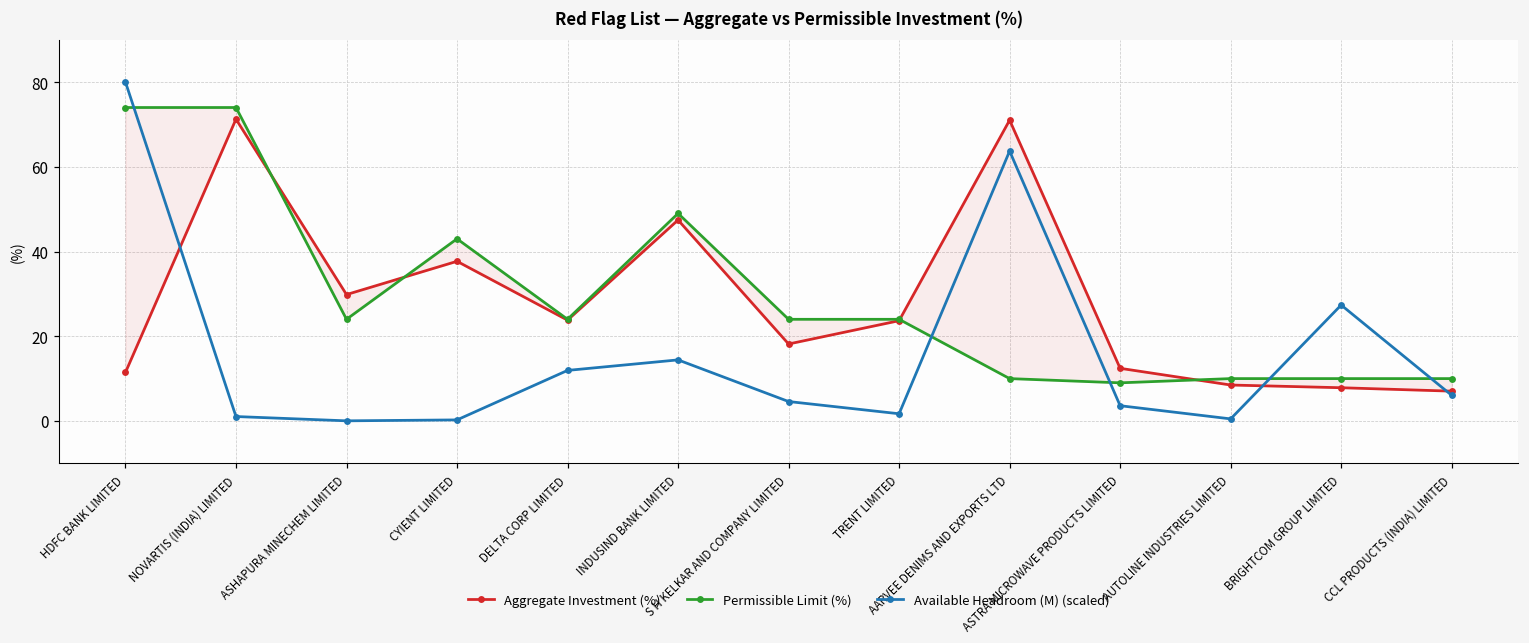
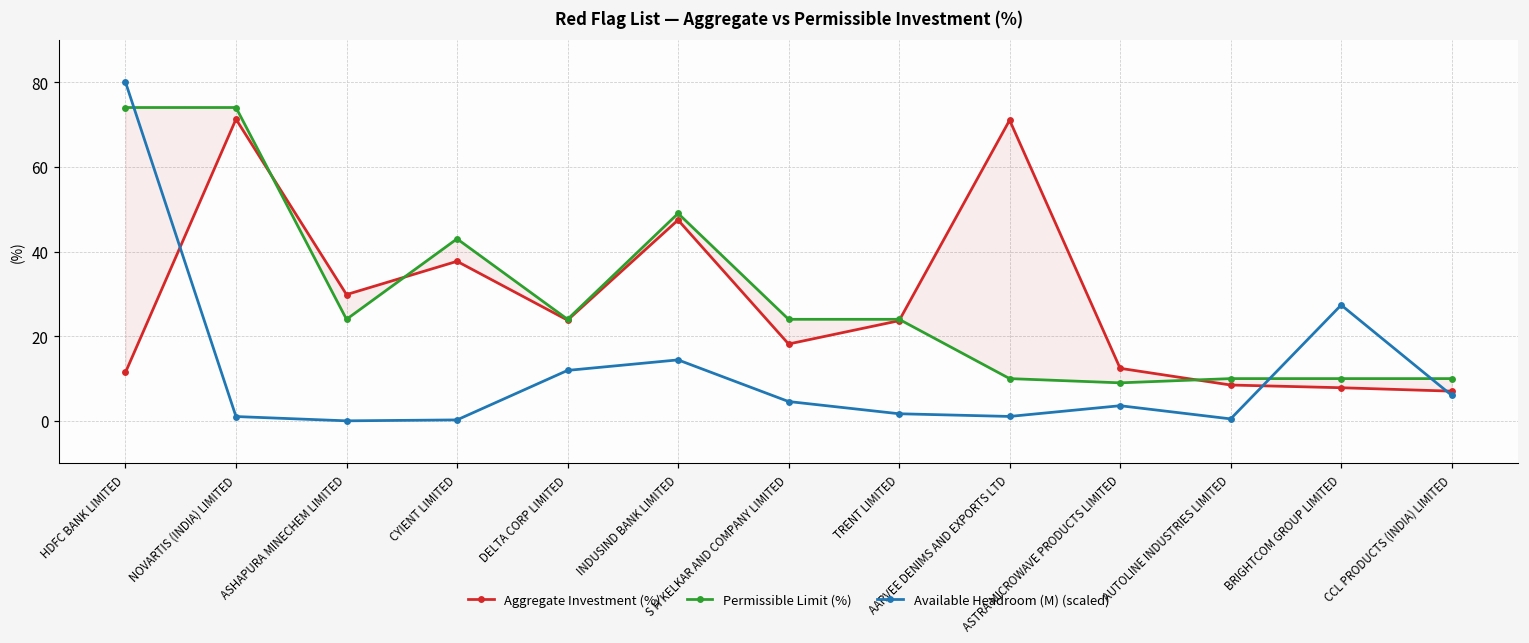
Available Headroom (M) (scaled), AARVEE DENIMS AND EXPORTS LTD: 64 -> 1
